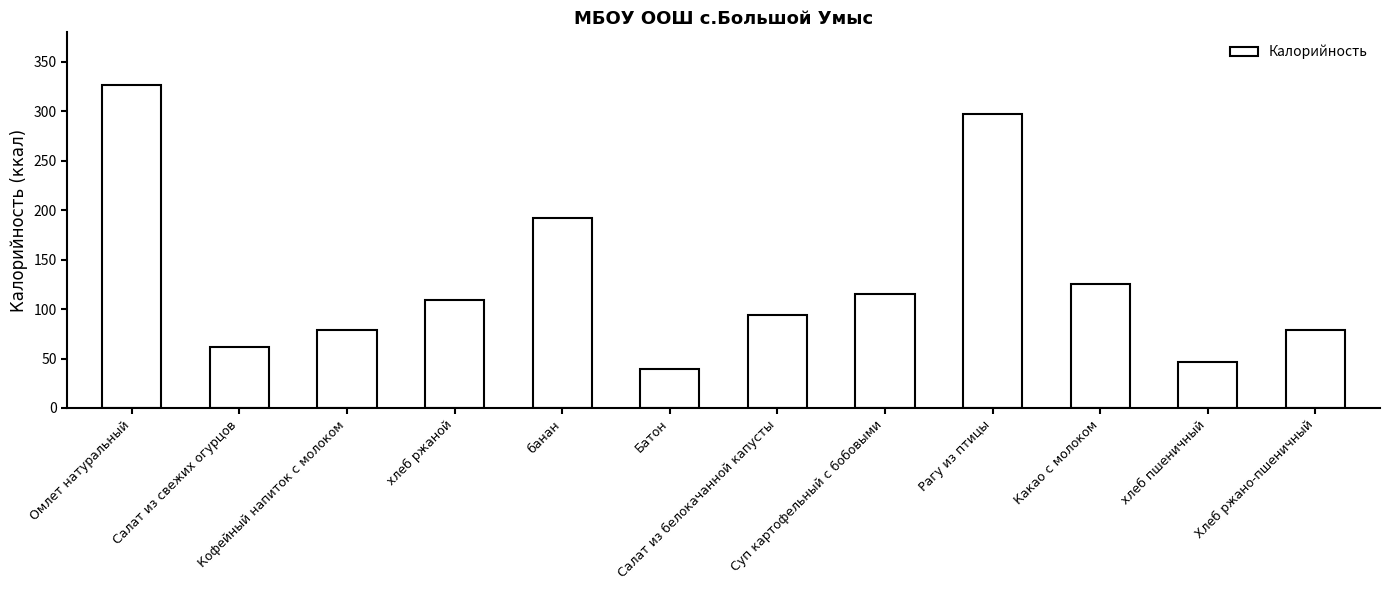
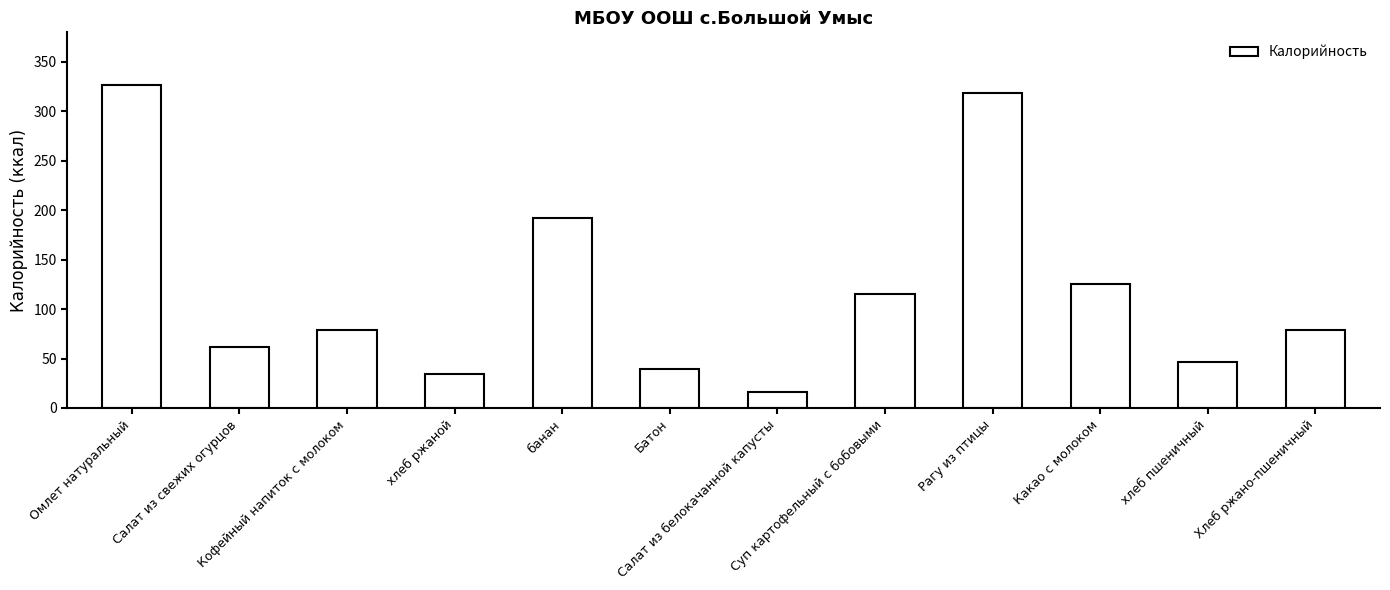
хлеб ржаной: 110 -> 30
Салат из белокачанной капусты: 90 -> 20
Рагу из птицы: 300 -> 320
